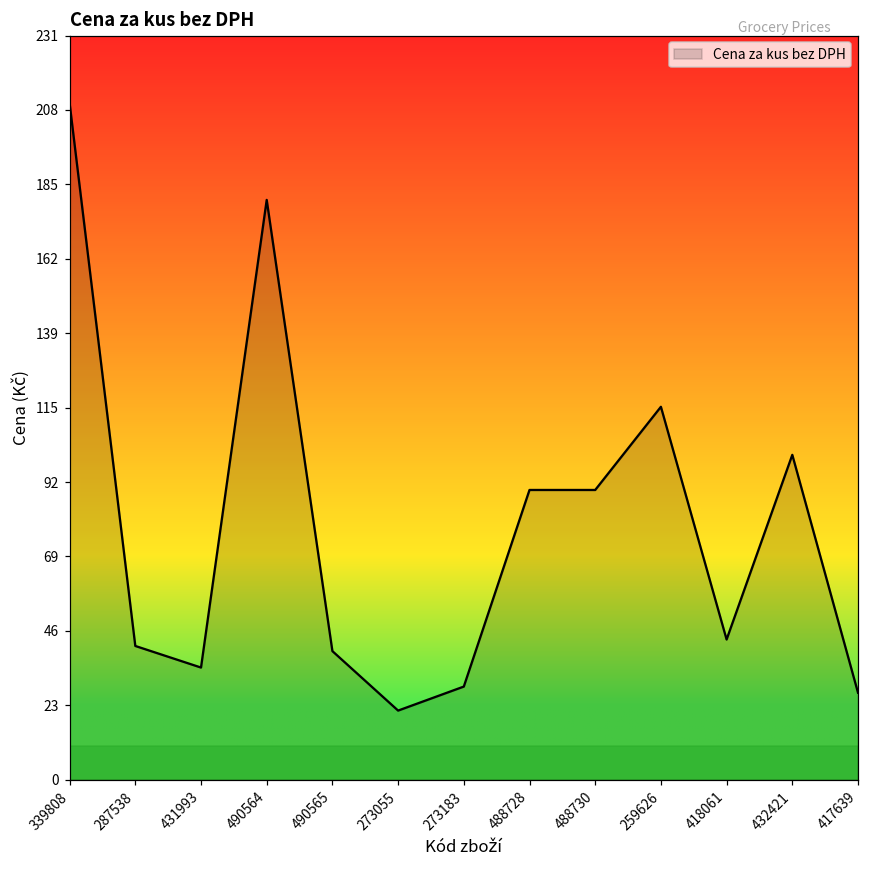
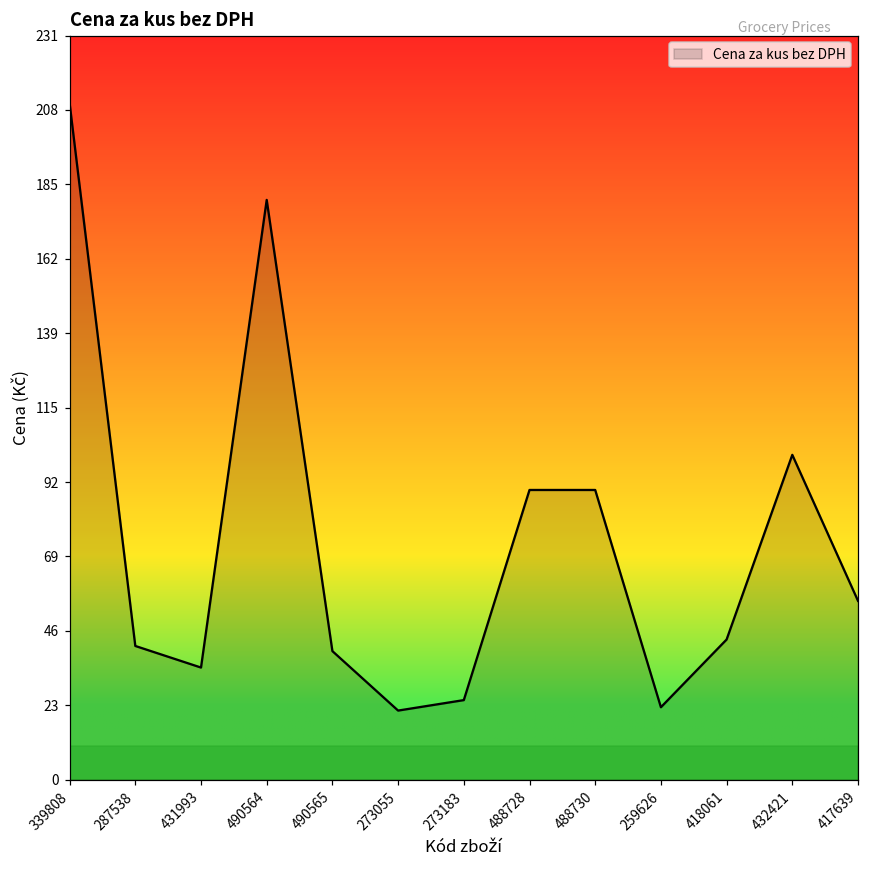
273183: 29 -> 25
259626: 116 -> 22
417639: 27 -> 56
